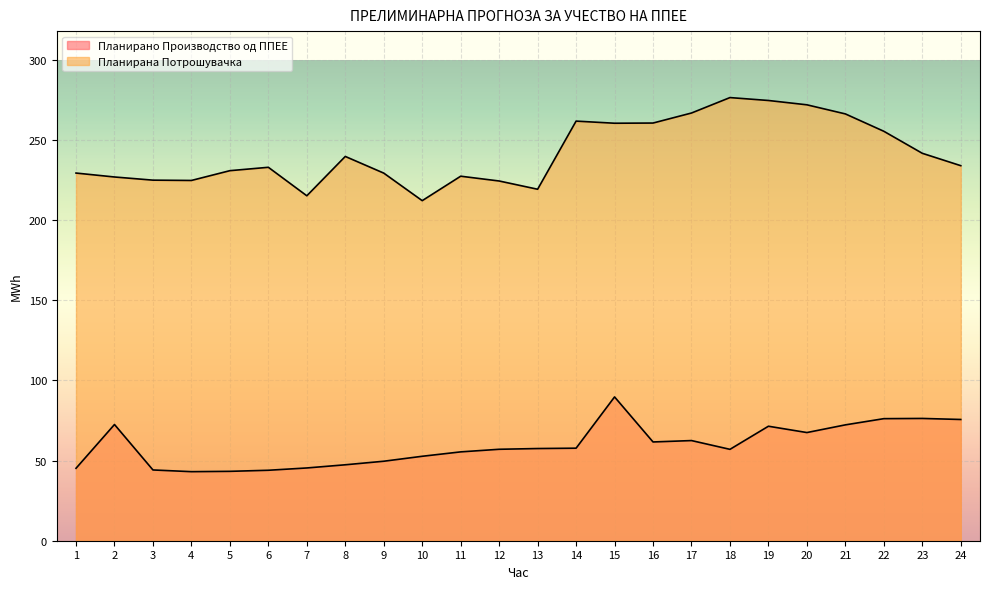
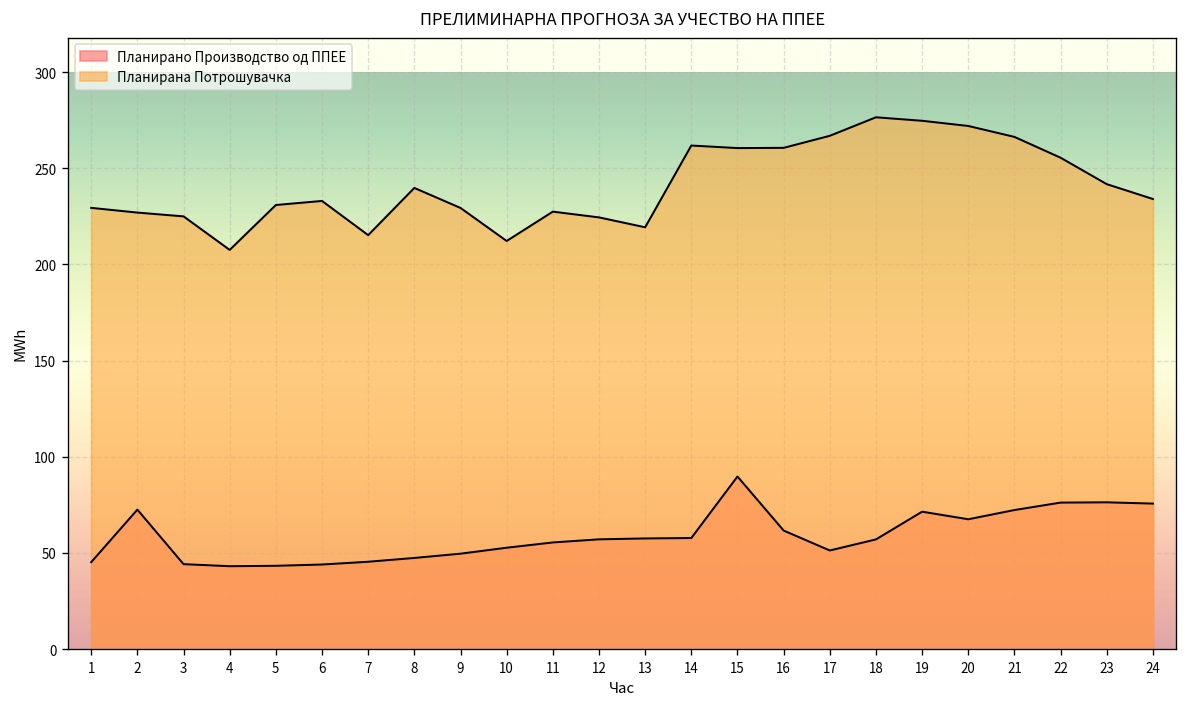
Планирана Потрошувачка, 4: 225 -> 208
Планирано Производство од ППЕЕ, 17: 62 -> 51
